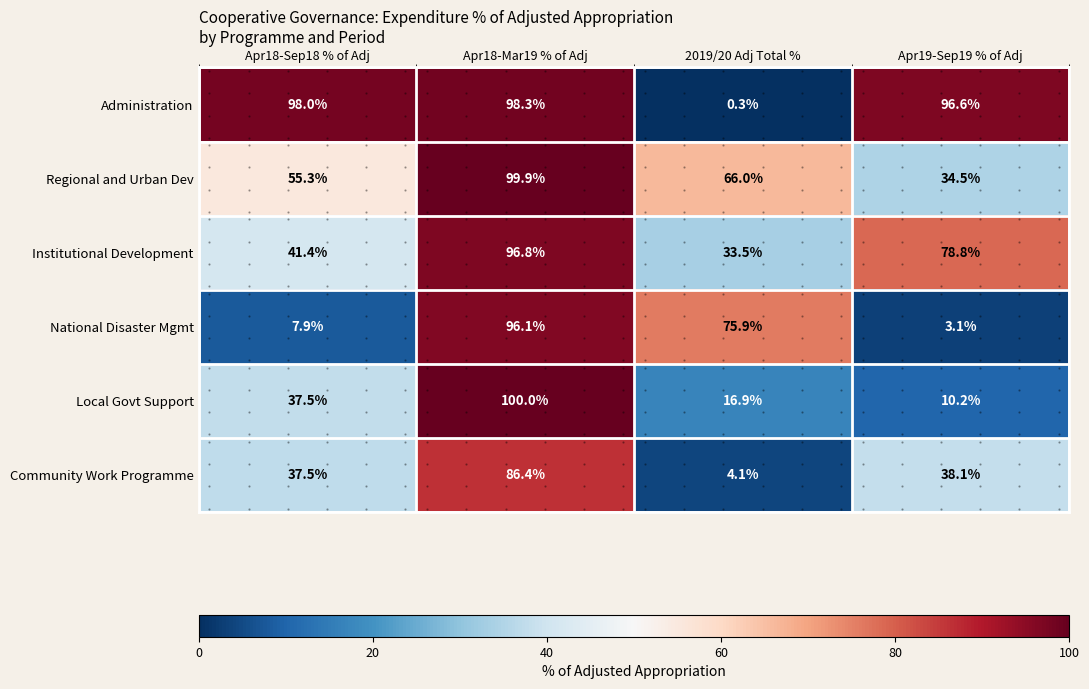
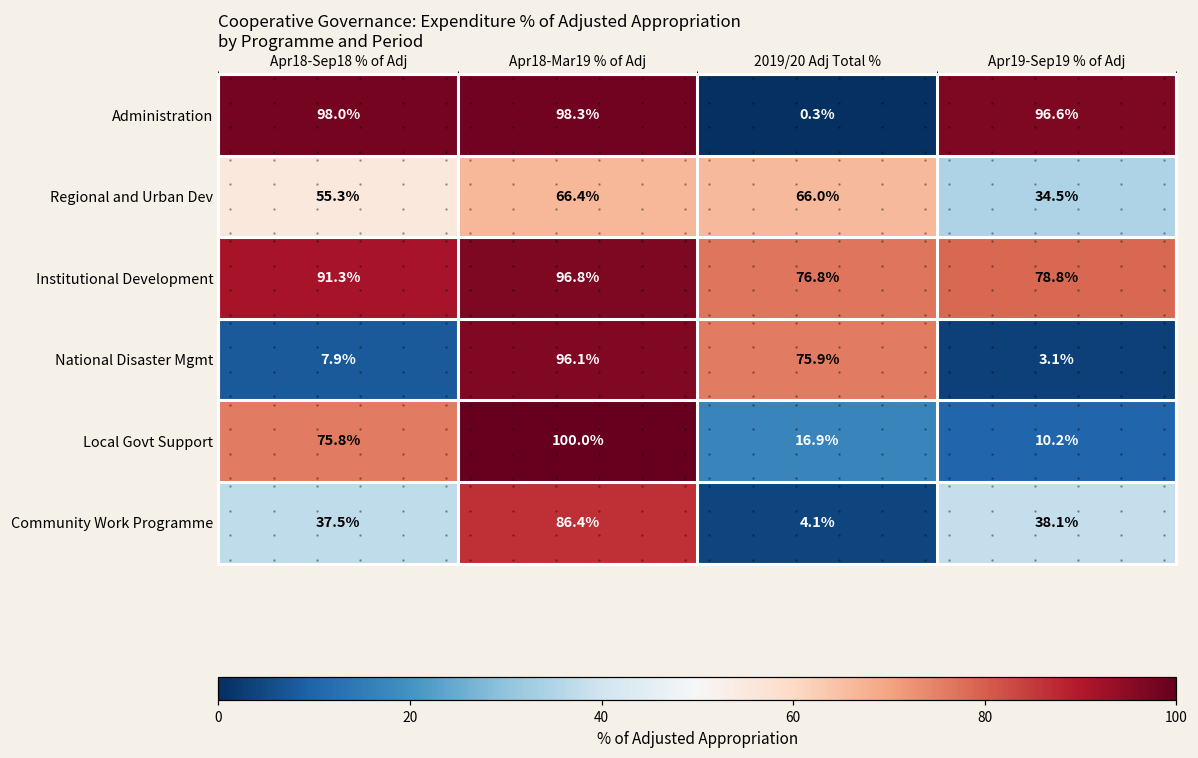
Regional and Urban Dev, Apr18-Mar19 % of Adj: 99.9% -> 66.4%
Institutional Development, Apr18-Sep18 % of Adj: 41.4% -> 91.3%
Institutional Development, 2019/20 Adj Total %: 33.5% -> 76.8%
Local Govt Support, Apr18-Sep18 % of Adj: 37.5% -> 75.8%
